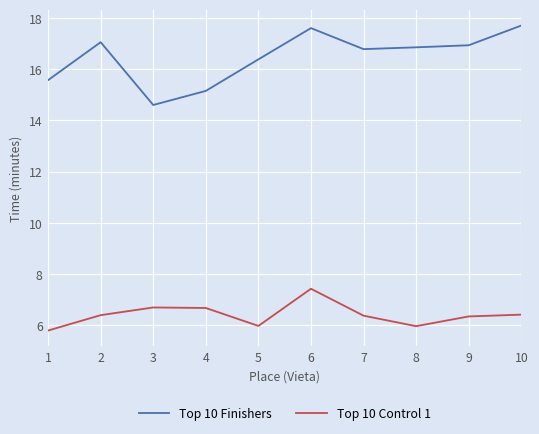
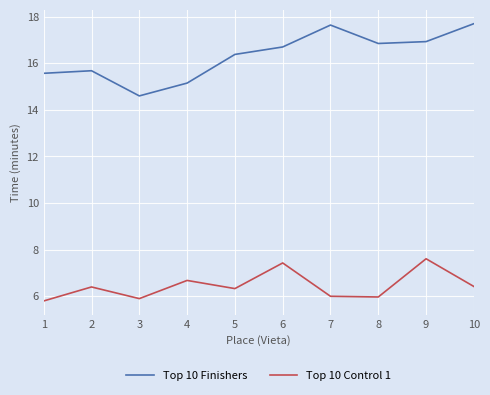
Top 10 Finishers, 2: 17.1 -> 15.7
Top 10 Control 1, 3: 6.7 -> 5.9
Top 10 Control 1, 5: 6.0 -> 6.3
Top 10 Finishers, 6: 17.6 -> 16.7
Top 10 Finishers, 7: 16.8 -> 17.6
Top 10 Control 1, 7: 6.4 -> 6.0
Top 10 Control 1, 9: 6.4 -> 7.6
